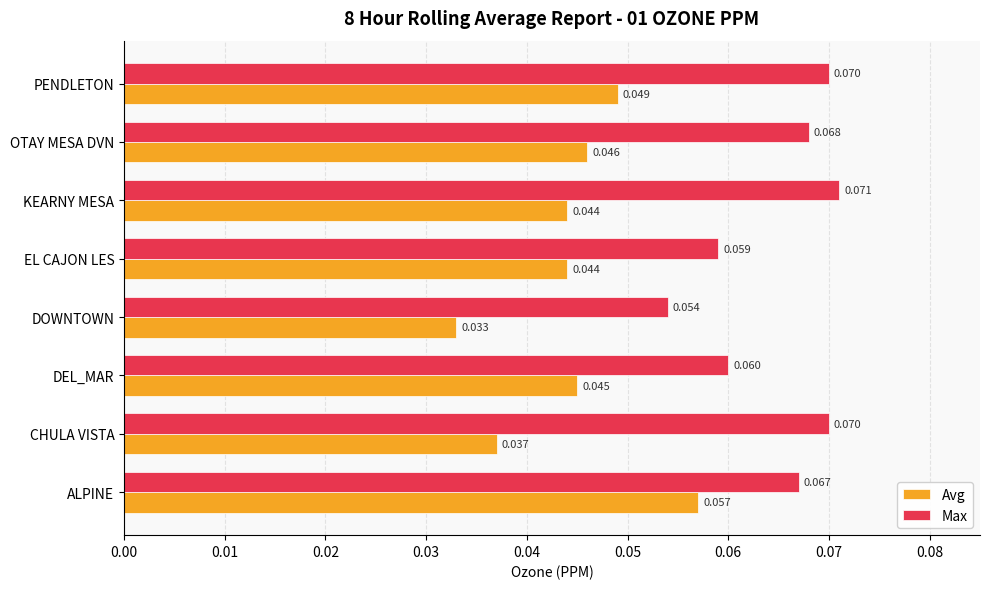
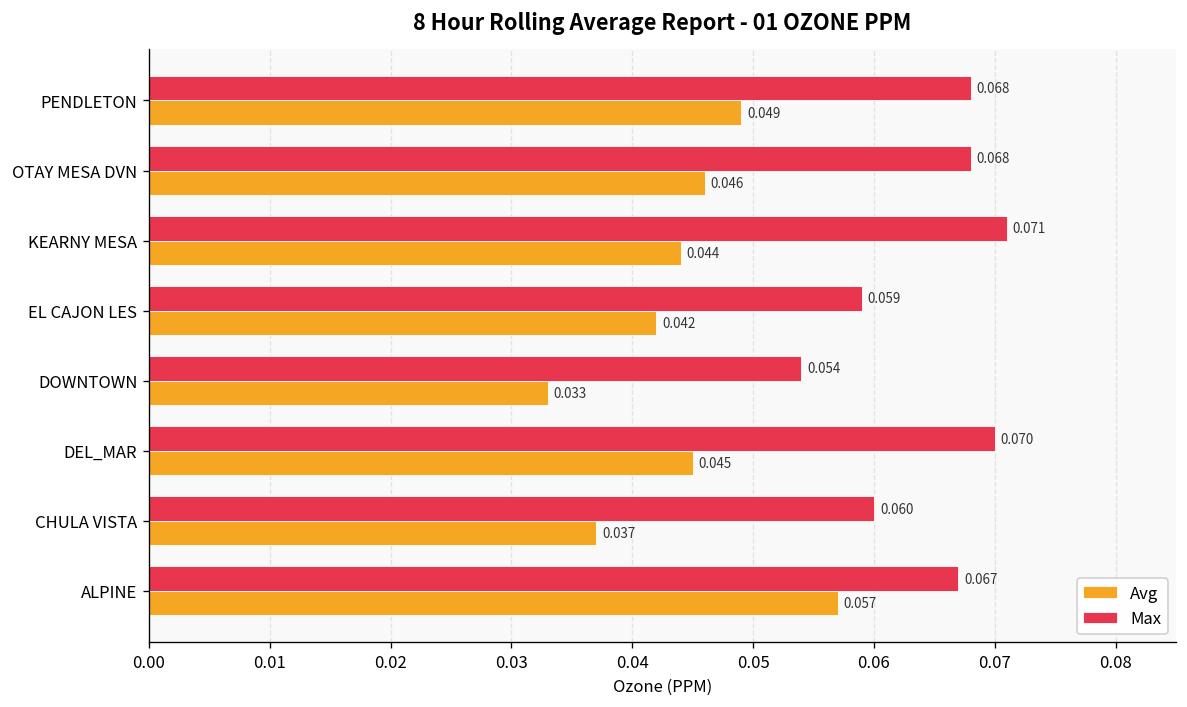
Max, PENDLETON: 0.070 -> 0.068
Avg, EL CAJON LES: 0.044 -> 0.042
Max, DEL_MAR: 0.060 -> 0.070
Max, CHULA VISTA: 0.070 -> 0.060
